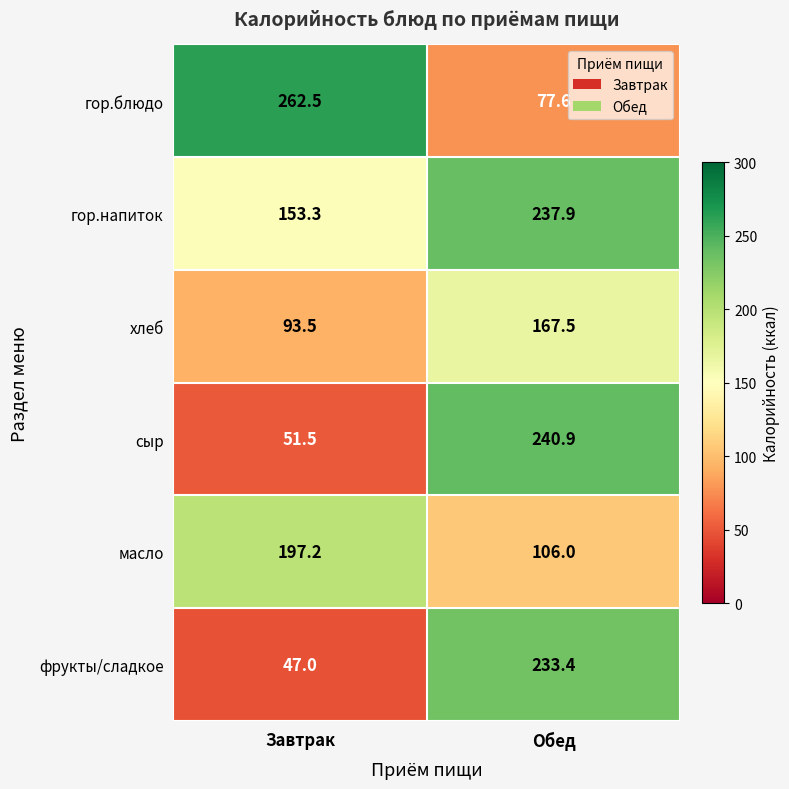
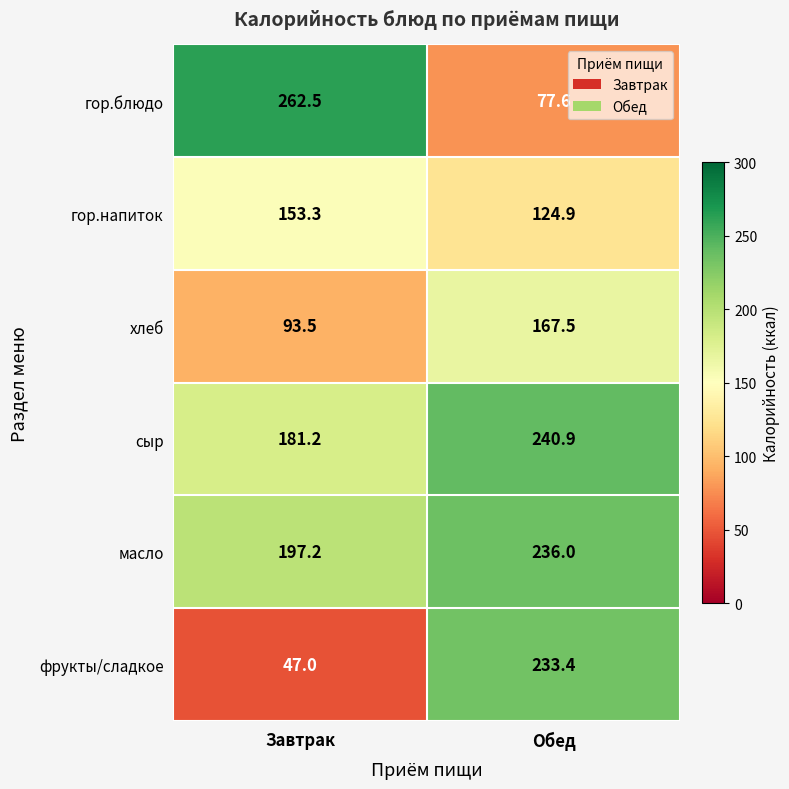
гор.напиток, Обед: 237.9 -> 124.9
сыр, Завтрак: 51.5 -> 181.2
масло, Обед: 106.0 -> 236.0
